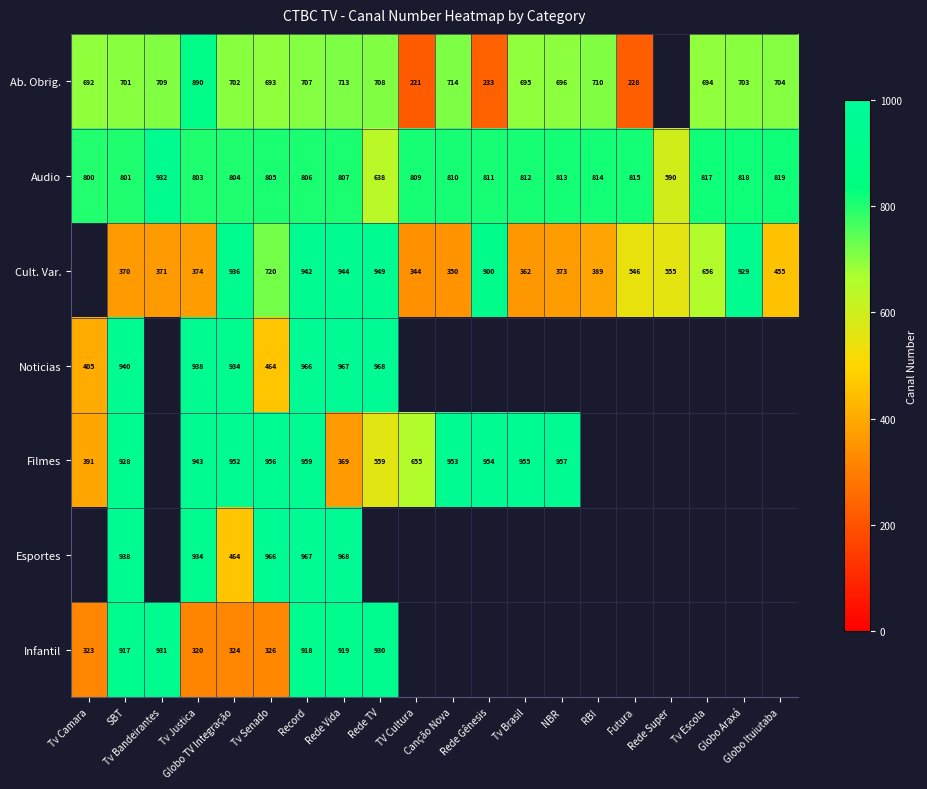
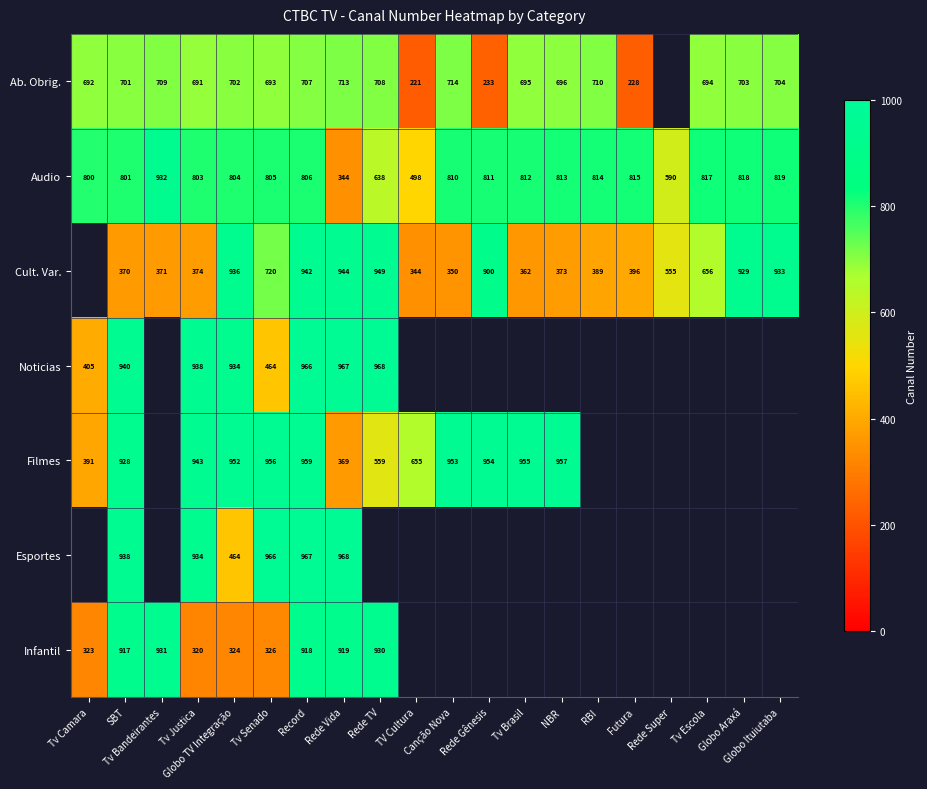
Ab. Obrig., Tv Justica: 890 -> 691
Audio, Rede Vida: 807 -> 344
Audio, TV Cultura: 809 -> 498
Cult. Var., Futura: 546 -> 396
Cult. Var., Globo Ituiutaba: 455 -> 933
